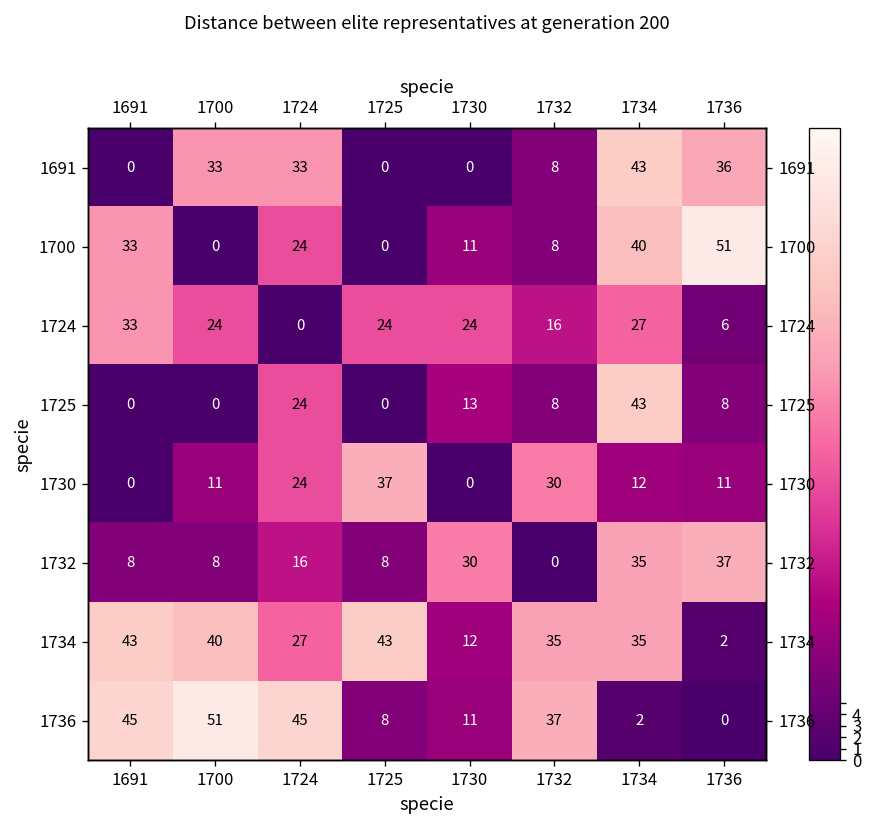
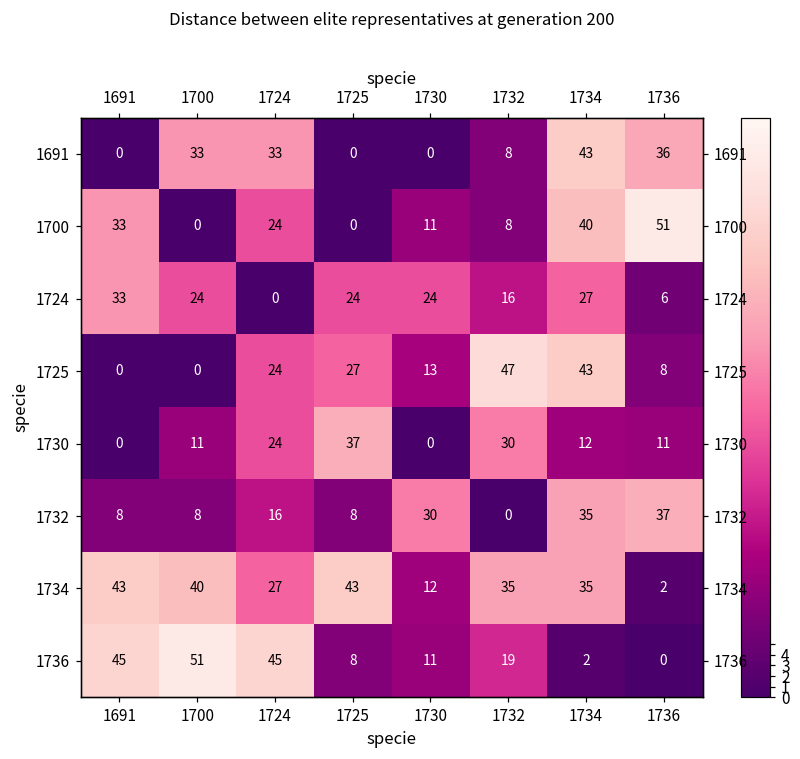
1725, 1725: 0 -> 27
1725, 1732: 8 -> 47
1736, 1732: 37 -> 19
